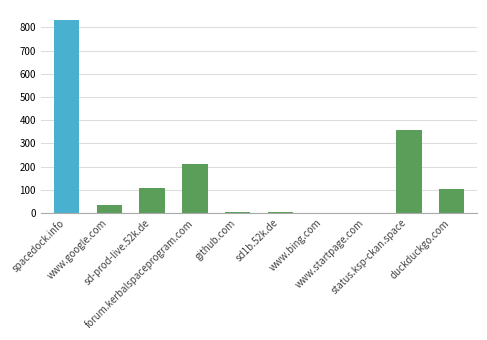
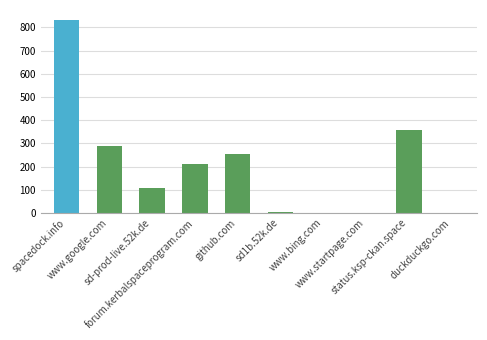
www.google.com: 30 -> 290
github.com: 0 -> 250
duckduckgo.com: 110 -> 0
